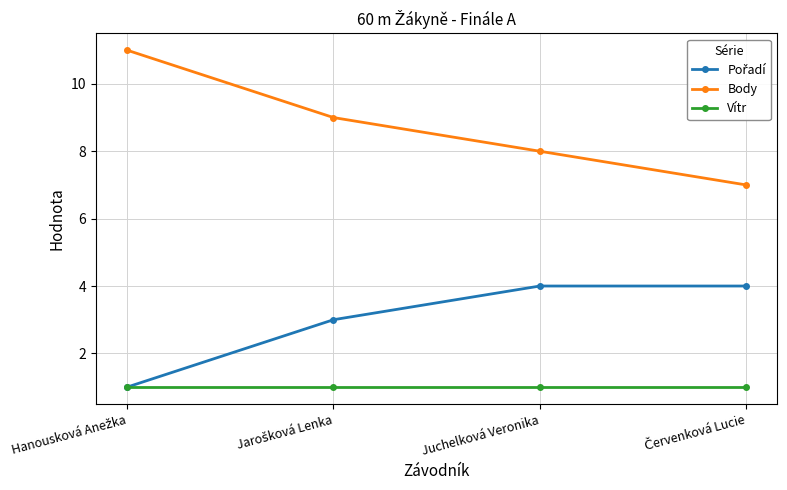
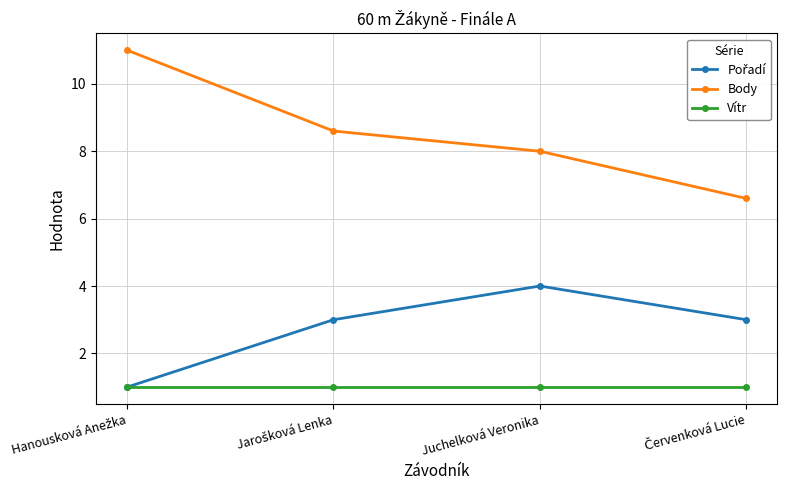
Body, Jarošková Lenka: 9.0 -> 8.6
Pořadí, Červenková Lucie: 4 -> 3
Body, Červenková Lucie: 7.0 -> 6.6
